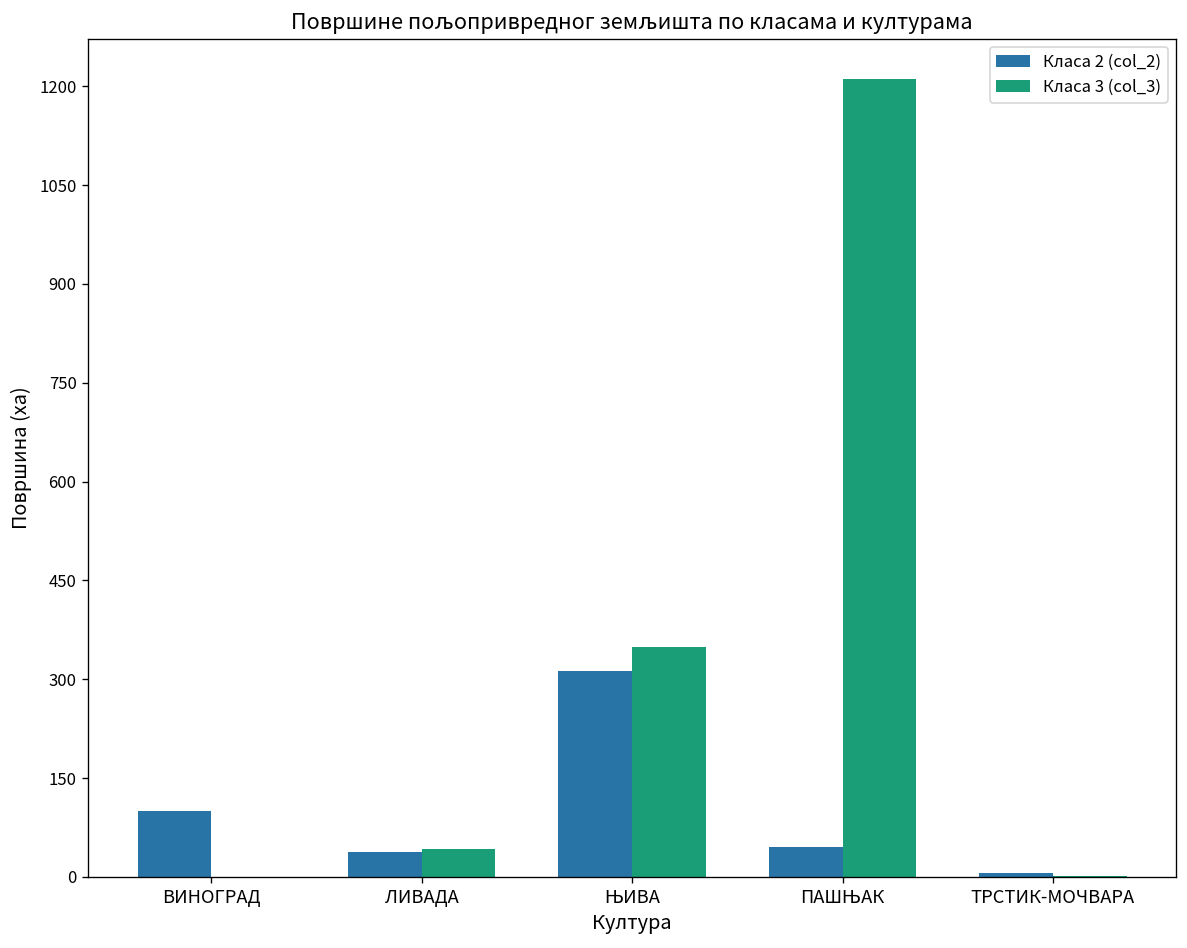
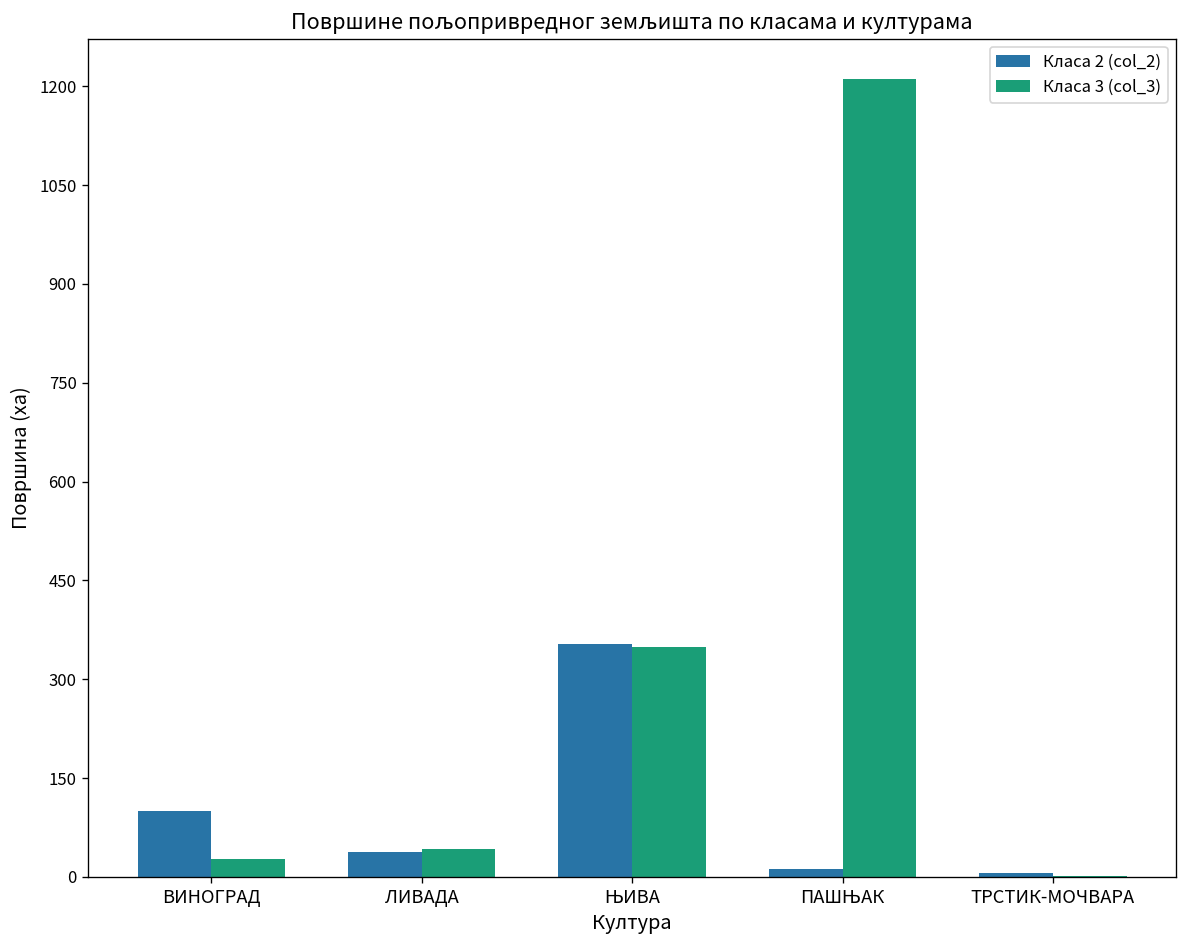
Класа 3 (col_3), ВИНОГРАД: 0 -> 30
Класа 2 (col_2), ЊИВА: 310 -> 350
Класа 2 (col_2), ПАШЊАК: 50 -> 10
